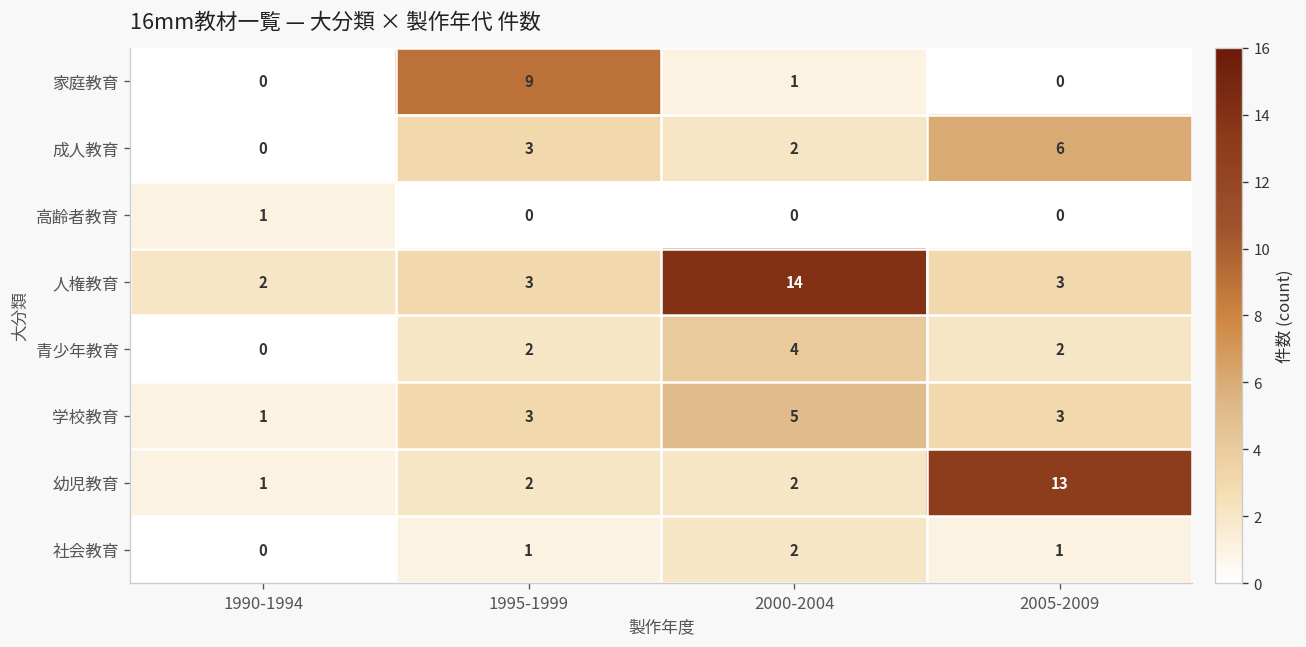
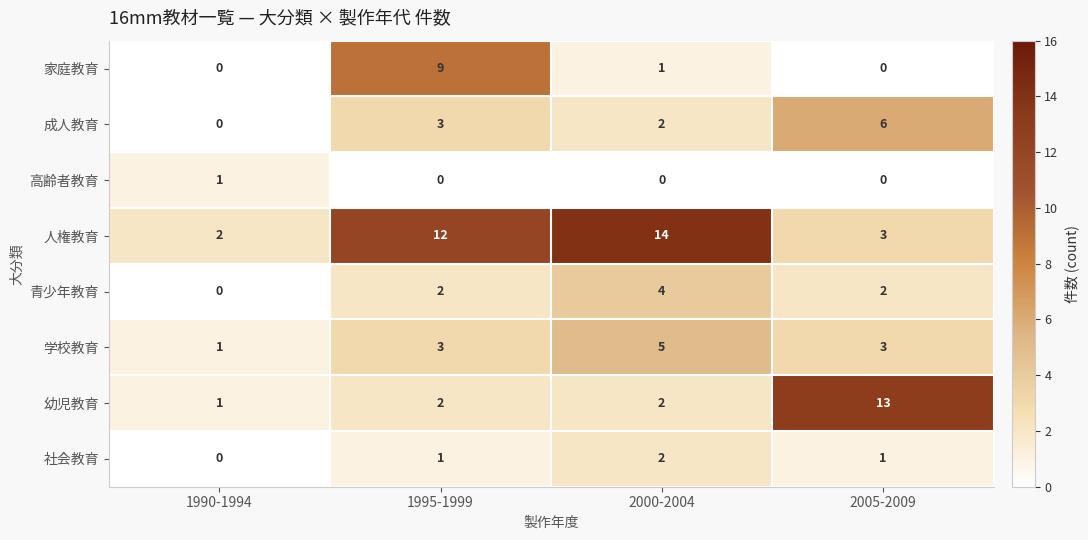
人権教育, 1995-1999: 3 -> 12
